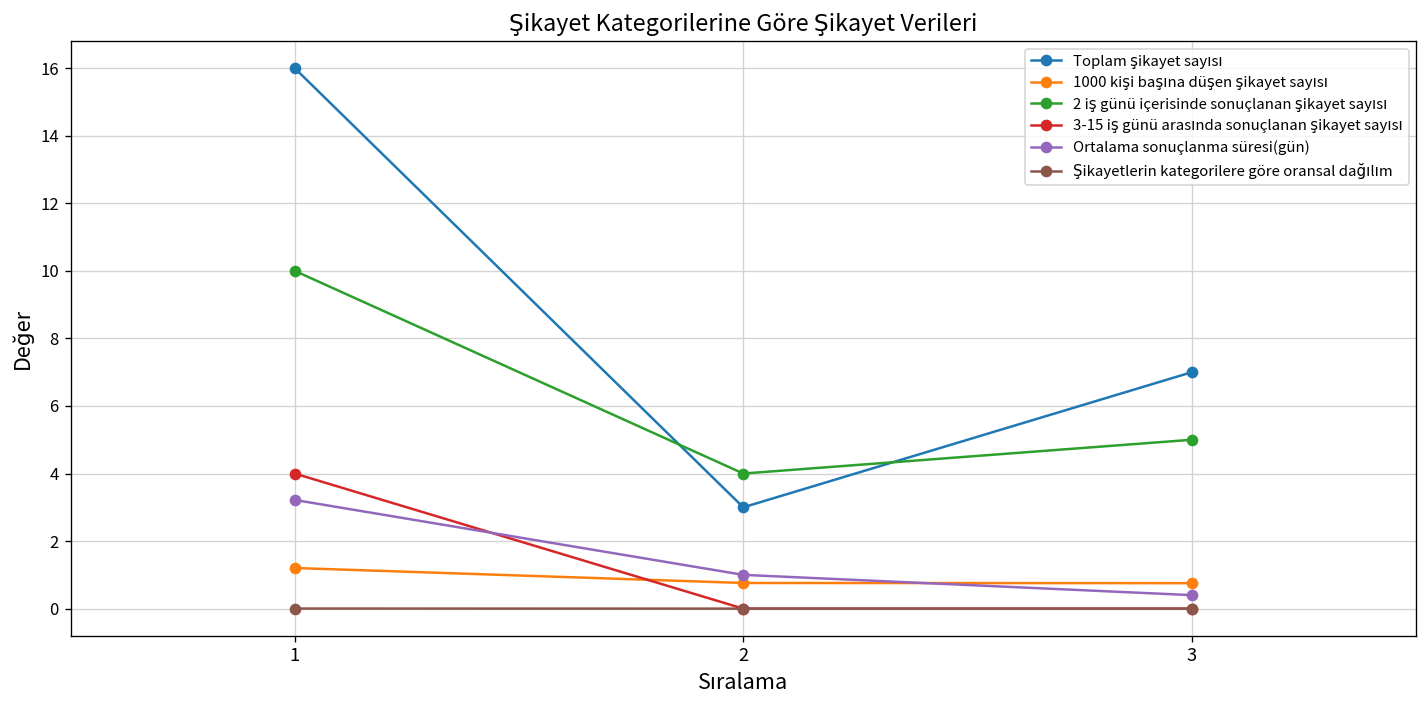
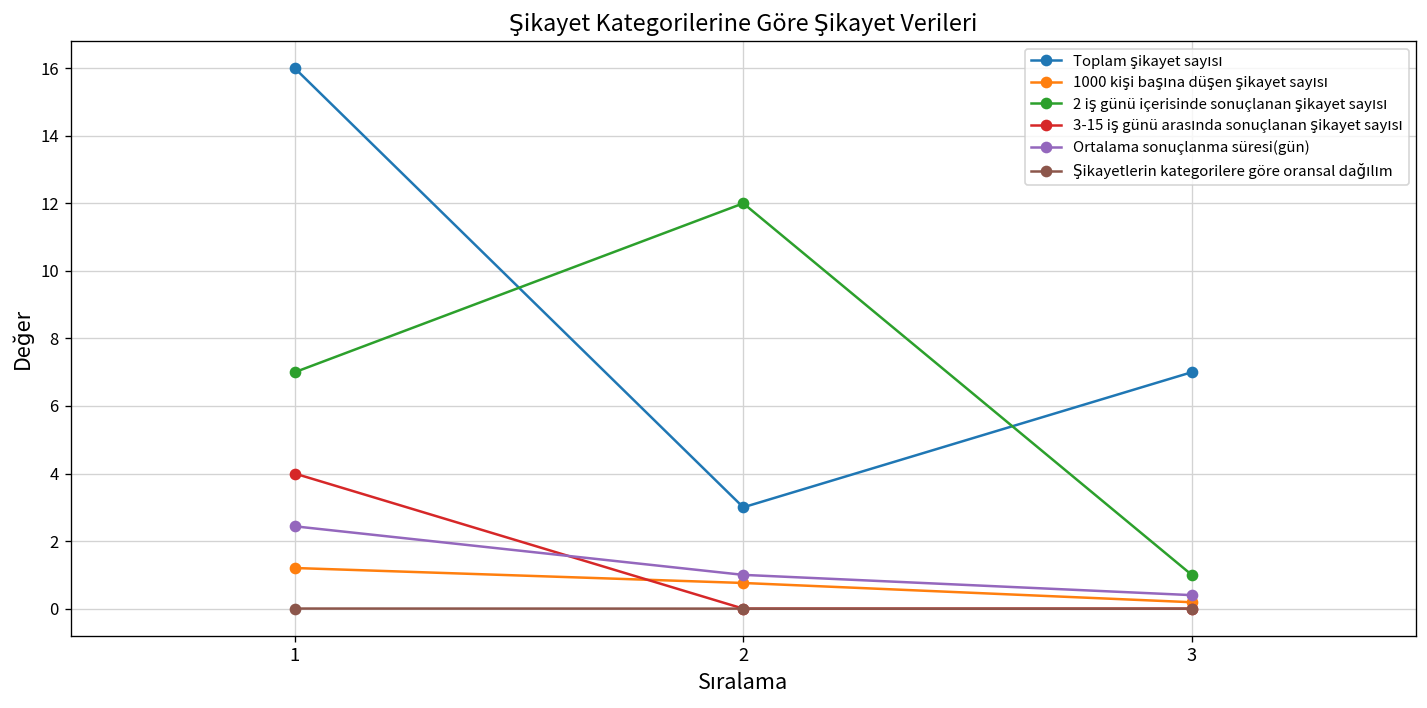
2 iş günü içerisinde sonuçlanan şikayet sayısı, 1: 10 -> 7
Ortalama sonuçlanma süresi(gün), 1: 3.2 -> 2.4
2 iş günü içerisinde sonuçlanan şikayet sayısı, 2: 4 -> 12
1000 kişi başına düşen şikayet sayısı, 3: 0.8 -> 0.2
2 iş günü içerisinde sonuçlanan şikayet sayısı, 3: 5 -> 1
